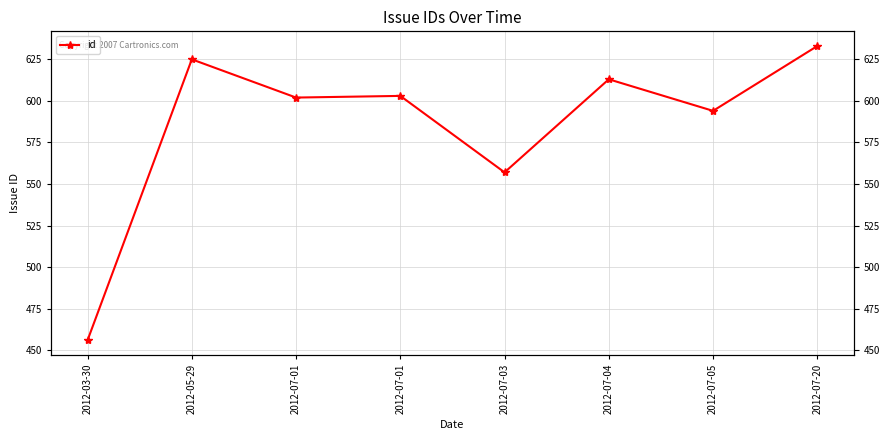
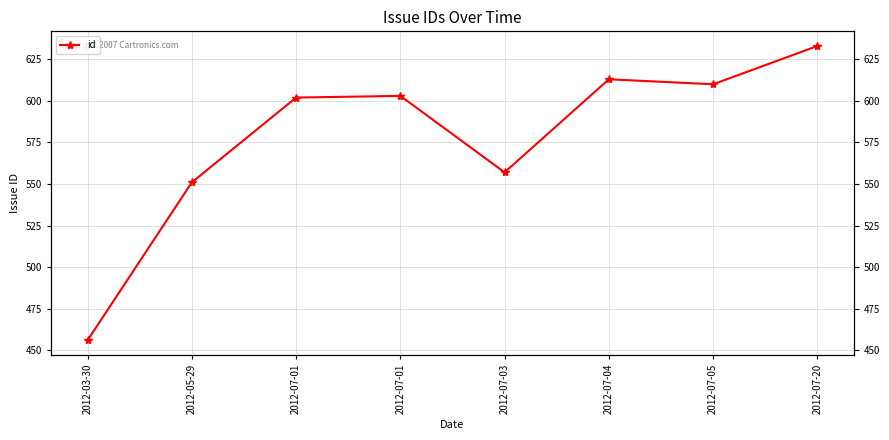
2012-05-29: 625 -> 551
2012-07-05: 594 -> 610
